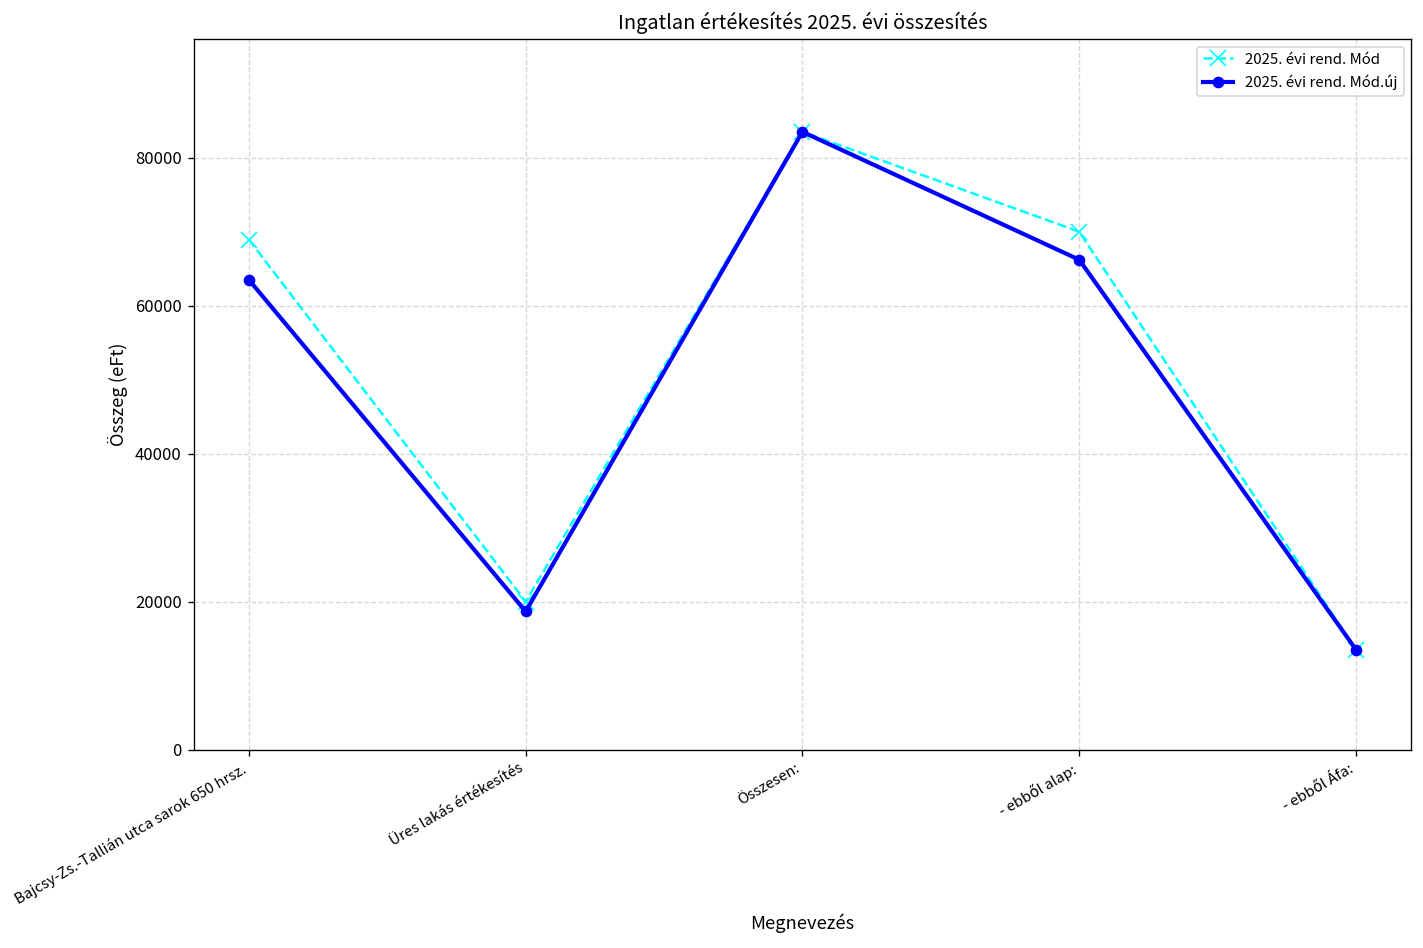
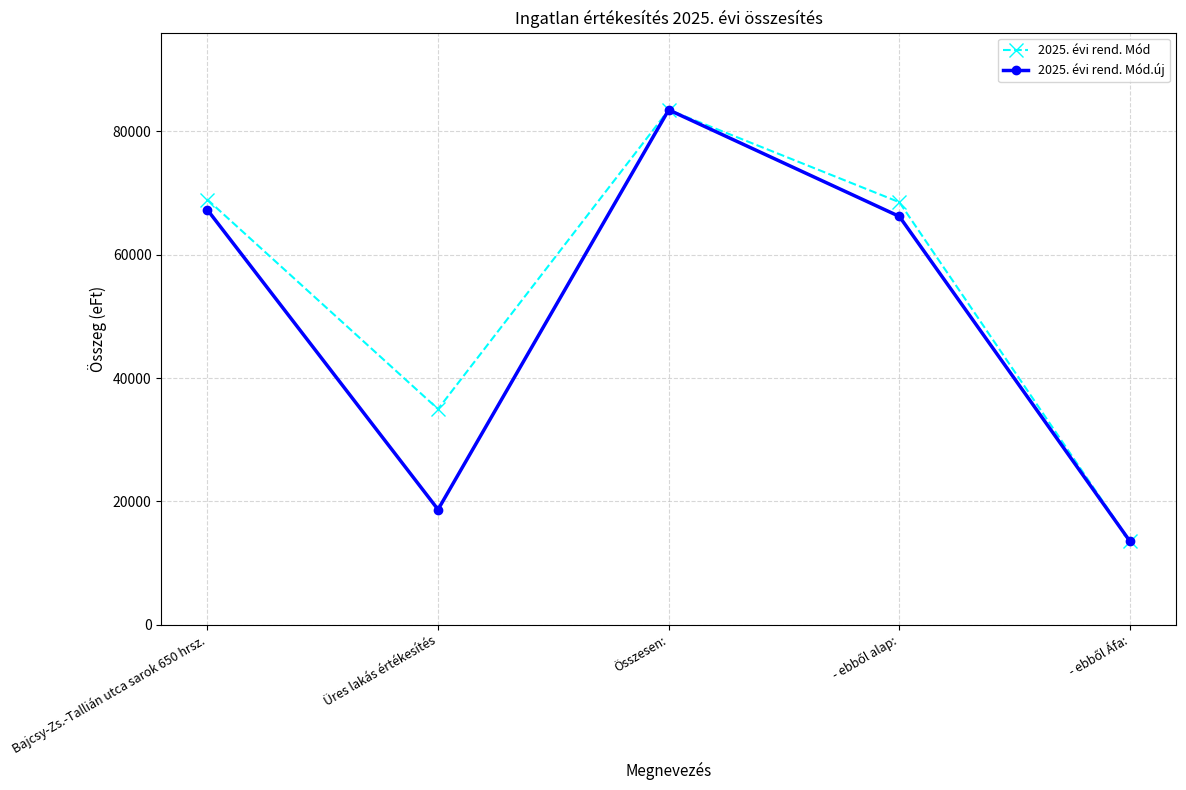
2025. évi rend. Mód.új, Bajcsy-Zs.-Tallián utca sarok 650 hrsz.: 64000 -> 67000
2025. évi rend. Mód, Üres lakás értékesítés: 20000 -> 35000
2025. évi rend. Mód, - ebből alap:: 70000 -> 69000
